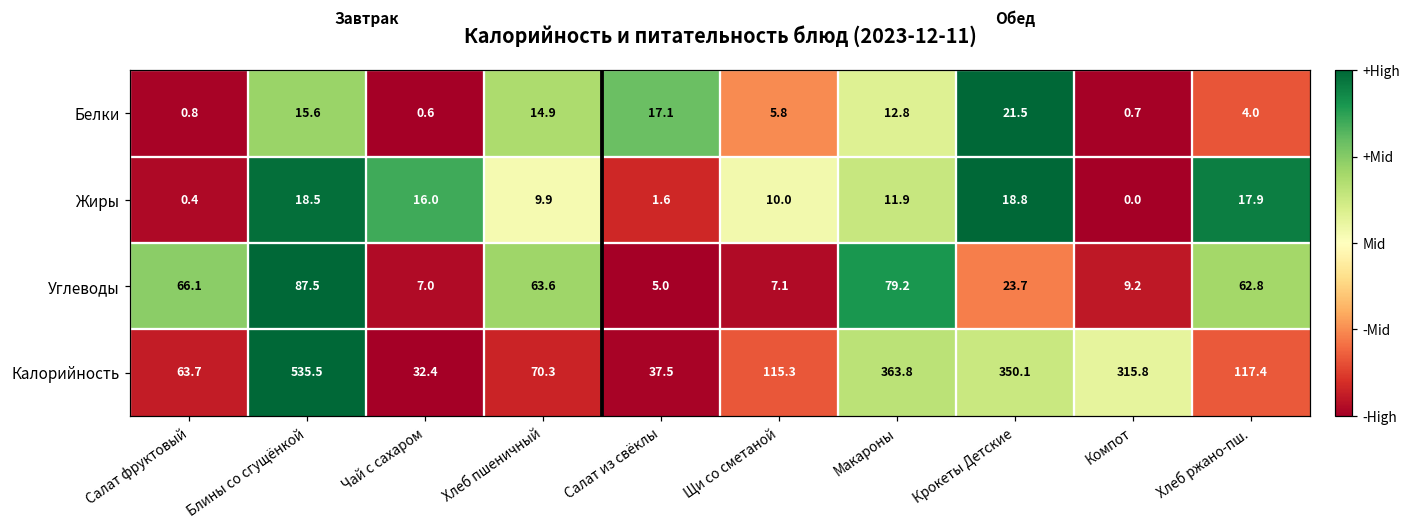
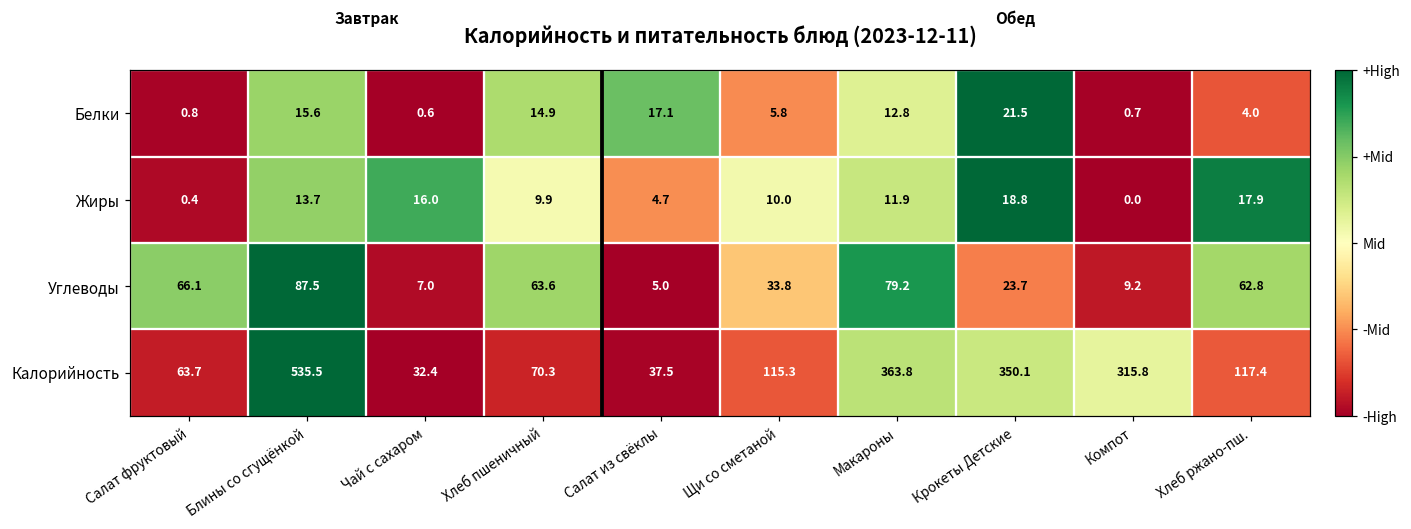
Жиры, Блины со сгущёнкой: 18.5 -> 13.7
Жиры, Салат из свёклы: 1.6 -> 4.7
Углеводы, Щи со сметаной: 7.1 -> 33.8
